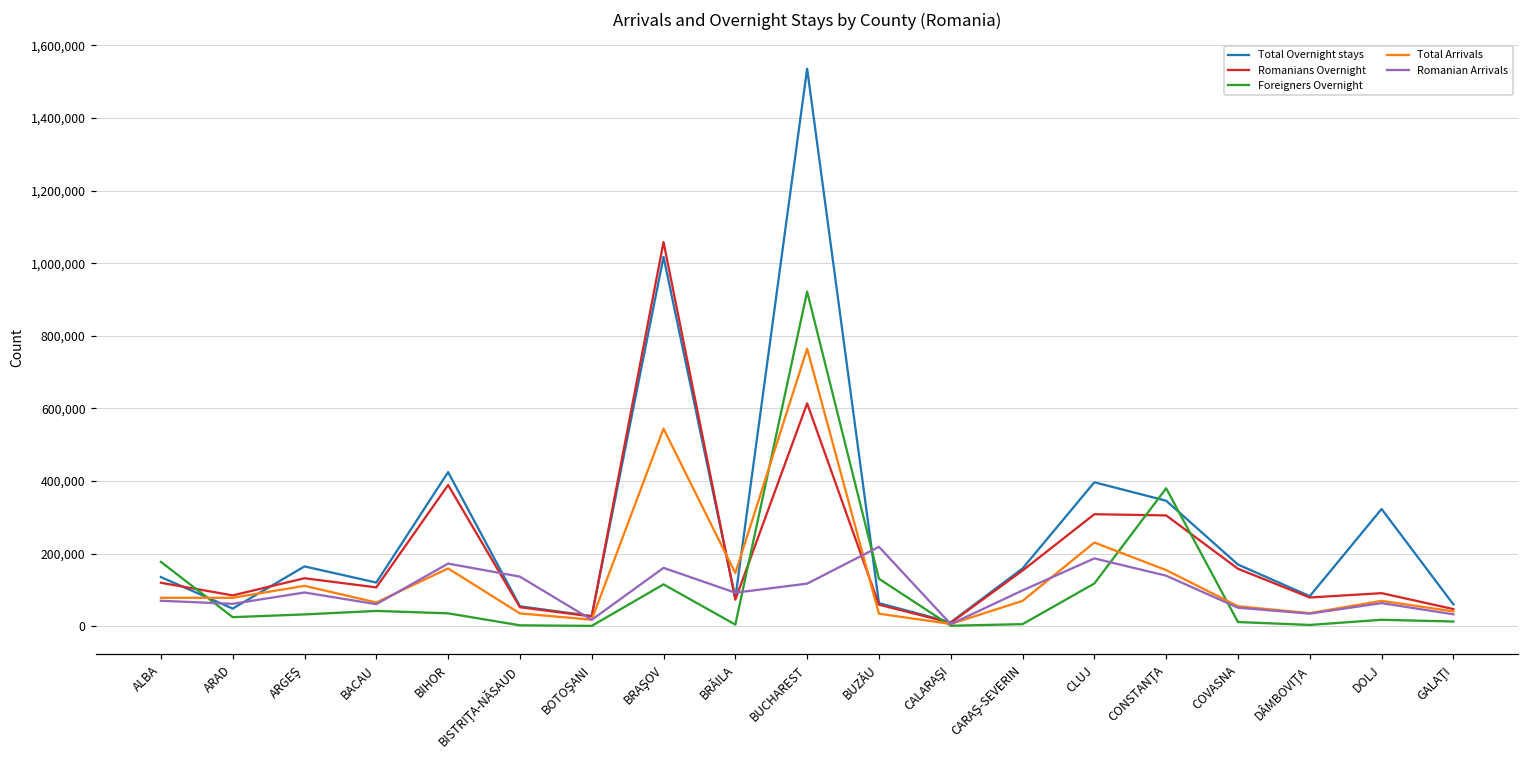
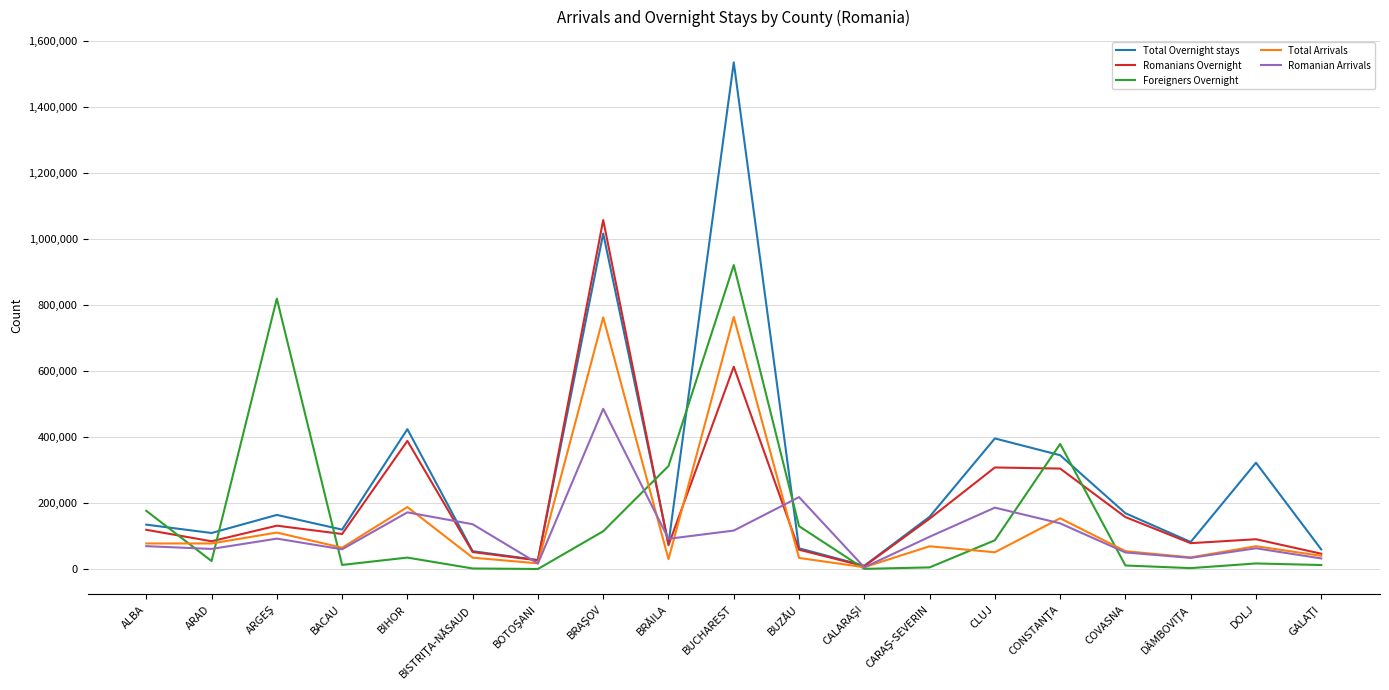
Total Overnight stays, ARAD: 50,000 -> 110,000
Foreigners Overnight, ARGEŞ: 30,000 -> 820,000
Foreigners Overnight, BACAU: 40,000 -> 10,000
Total Arrivals, BIHOR: 160,000 -> 190,000
Total Arrivals, BRAŞOV: 540,000 -> 760,000
Romanian Arrivals, BRAŞOV: 160,000 -> 490,000
Foreigners Overnight, BRĂILA: 0 -> 310,000
Total Arrivals, BRĂILA: 150,000 -> 30,000
Foreigners Overnight, CLUJ: 120,000 -> 90,000
Total Arrivals, CLUJ: 230,000 -> 50,000
